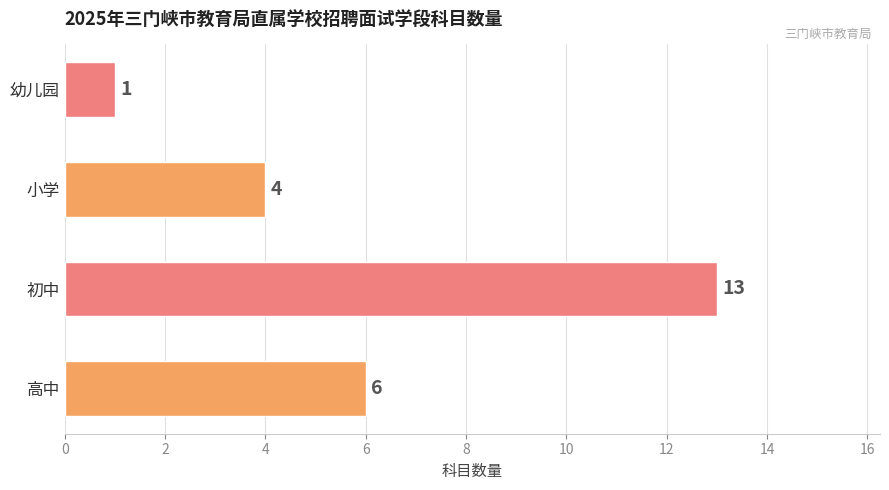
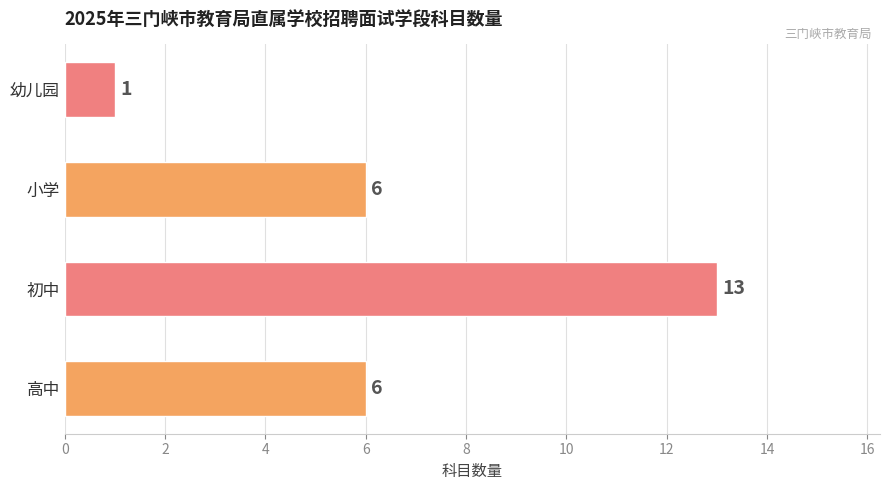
小学: 4 -> 6
